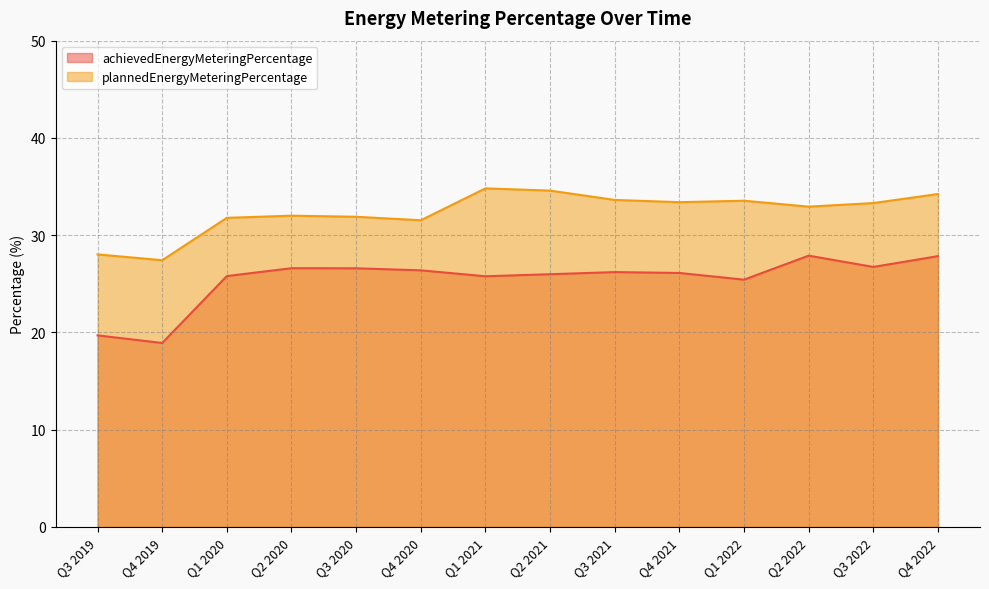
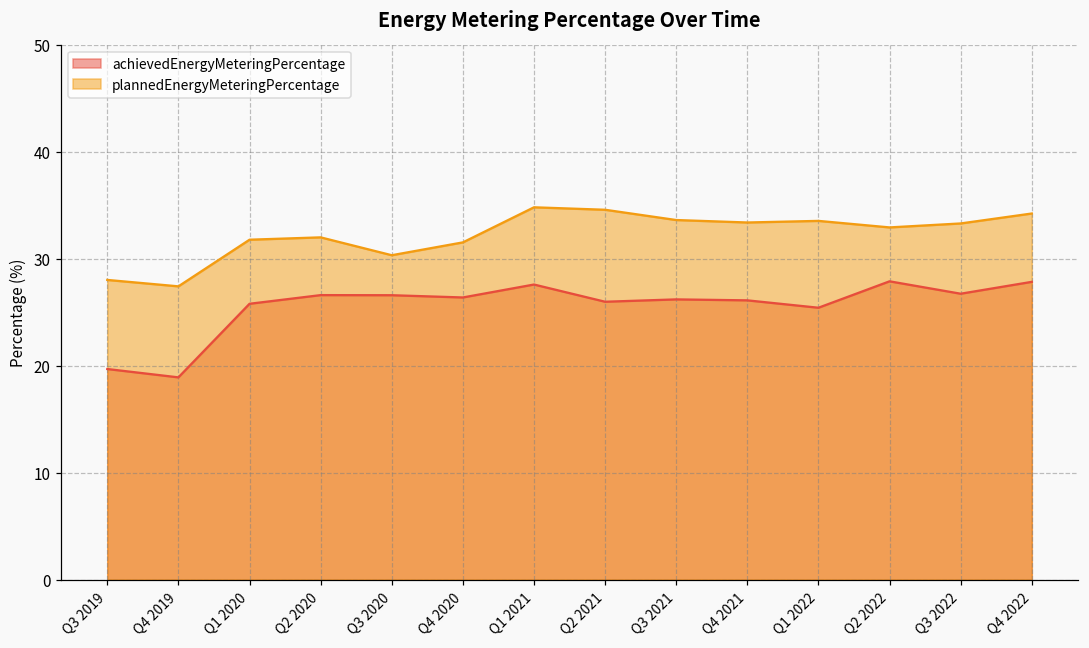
plannedEnergyMeteringPercentage, Q3 2020: 32 -> 30
achievedEnergyMeteringPercentage, Q1 2021: 26 -> 28
